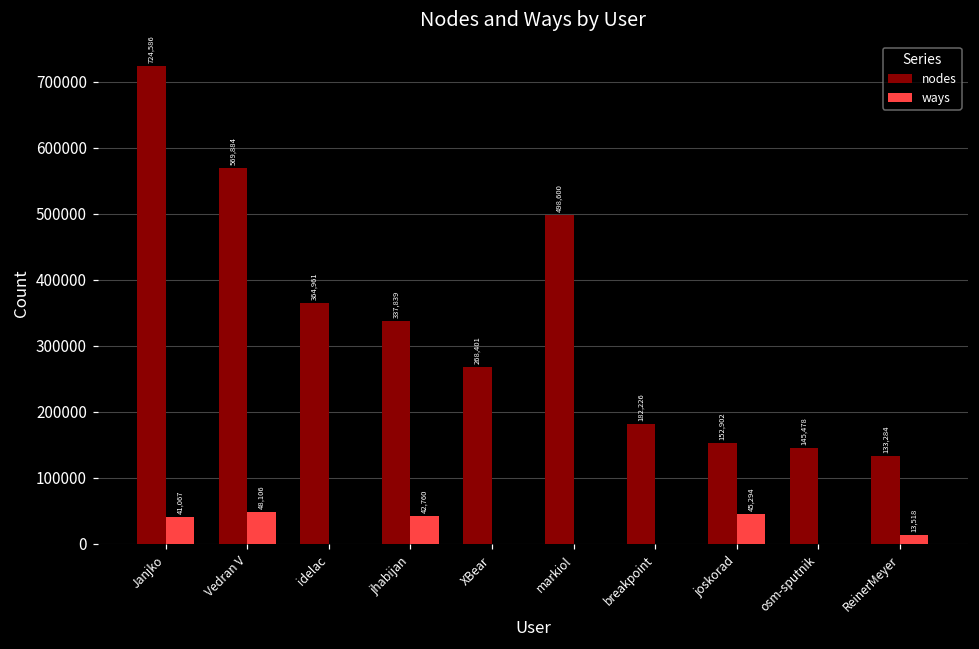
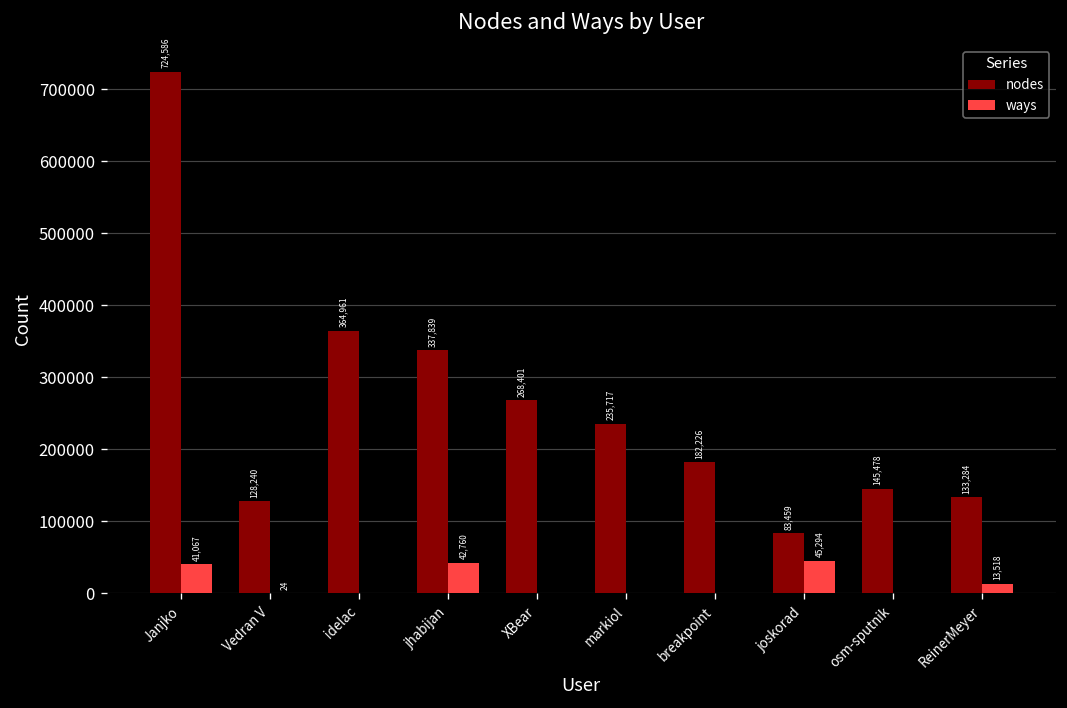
nodes, Vedran V: 569,884 -> 128,240
ways, Vedran V: 48,106 -> 24
nodes, markiol: 498,600 -> 235,717
nodes, joskorad: 152,902 -> 83,459
